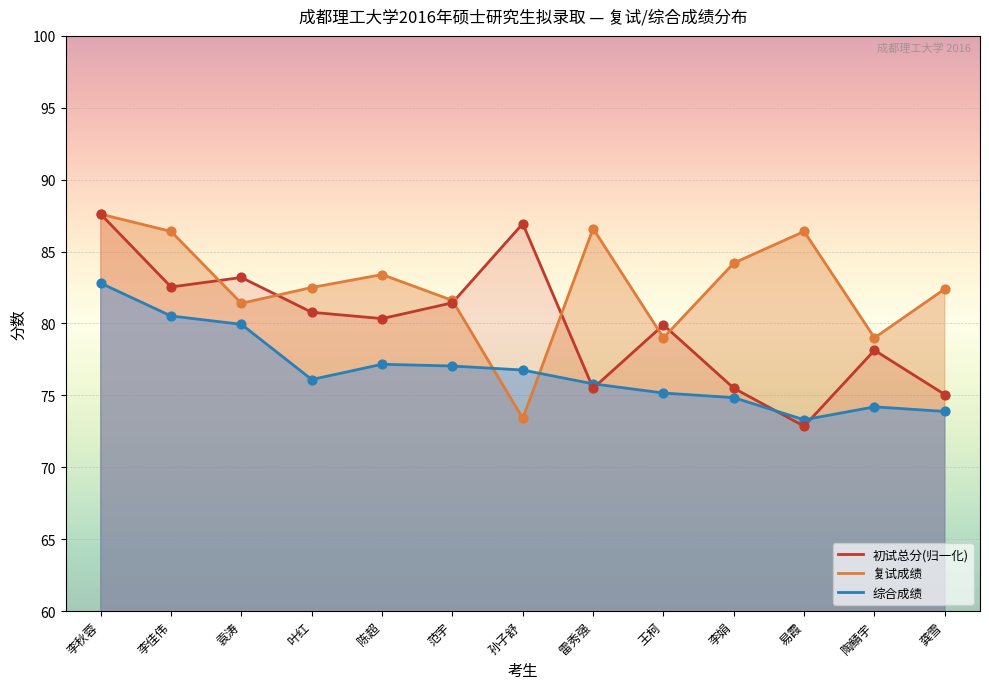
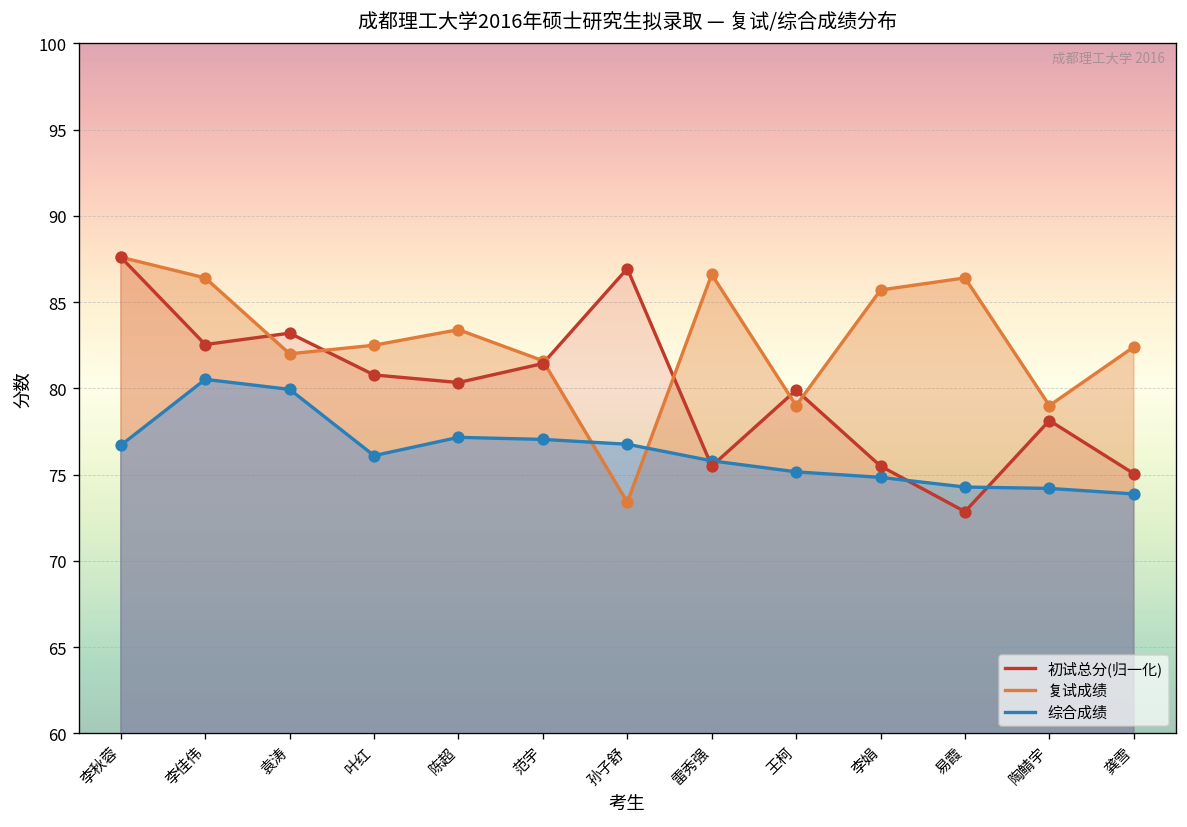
综合成绩, 李秋蓉: 82.8 -> 76.7
复试成绩, 袁涛: 81.4 -> 82.0
复试成绩, 李娟: 84.2 -> 85.7
综合成绩, 易霞: 73.3 -> 74.3
